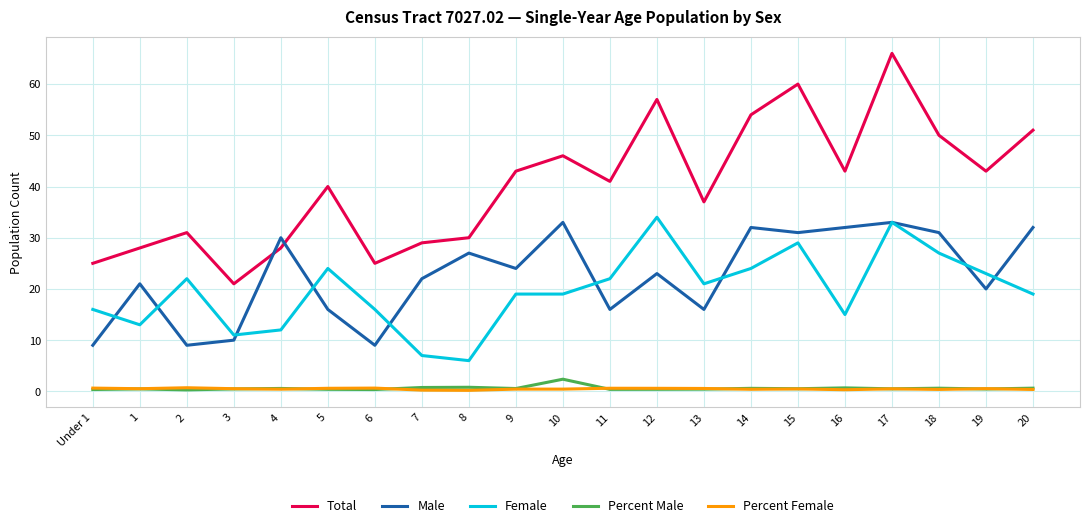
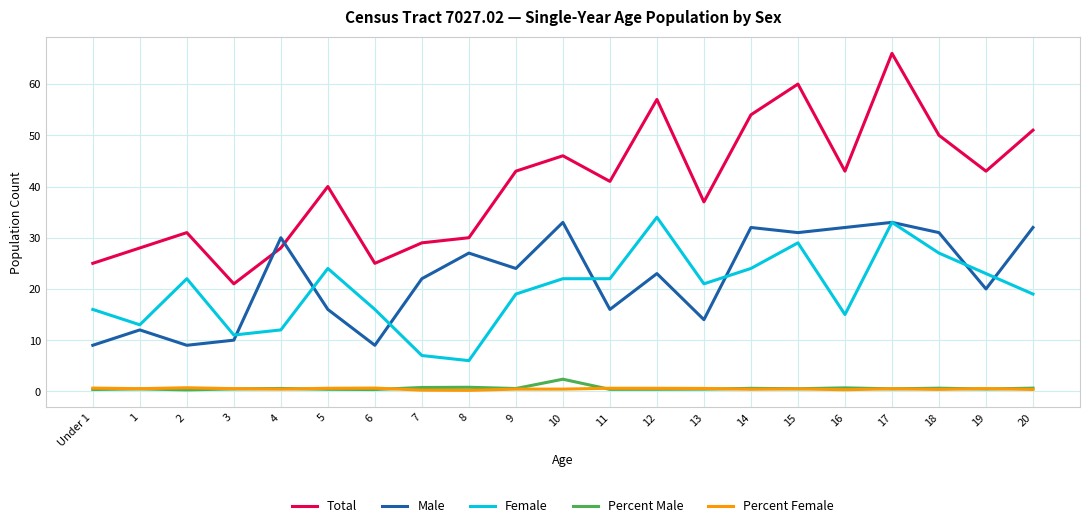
Male, 1: 21 -> 12
Female, 10: 19 -> 22
Male, 13: 16 -> 14
